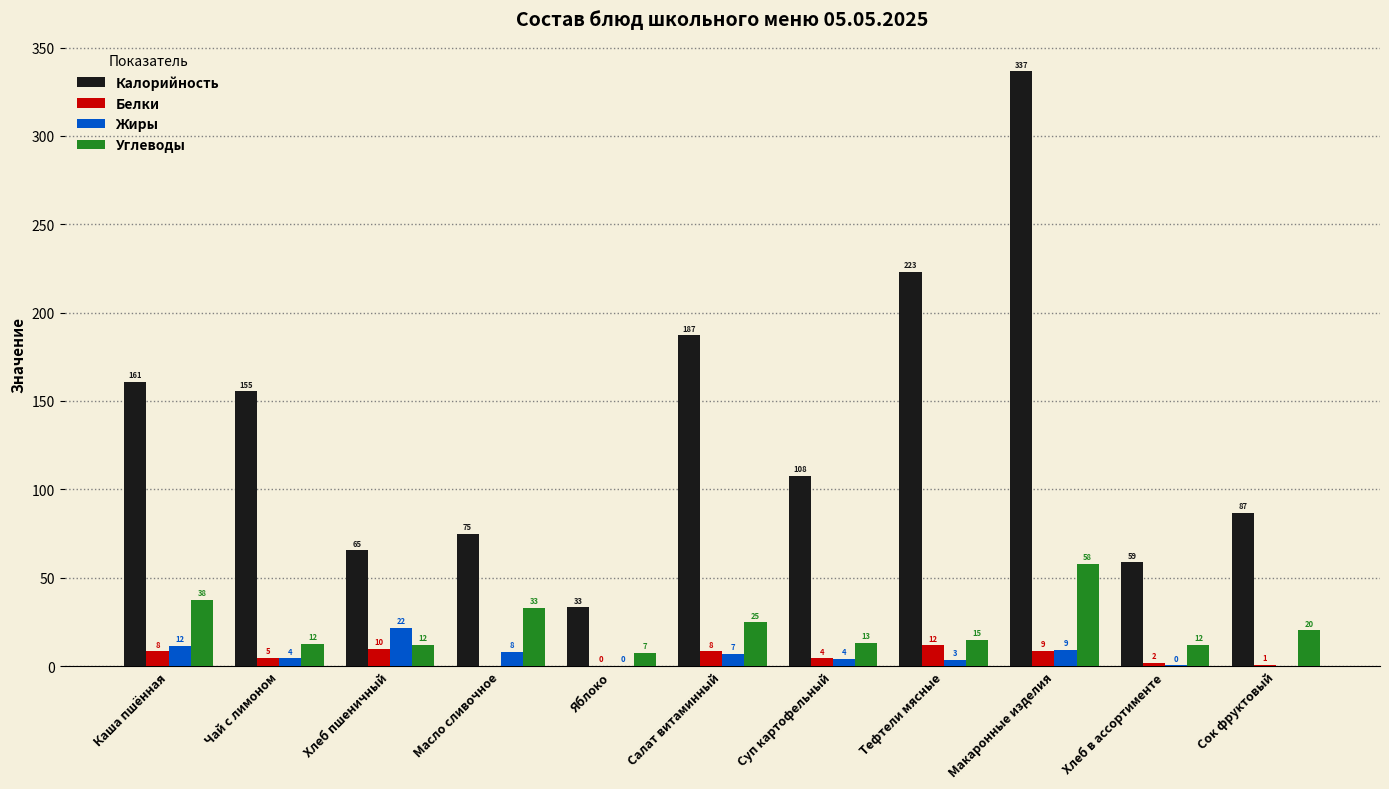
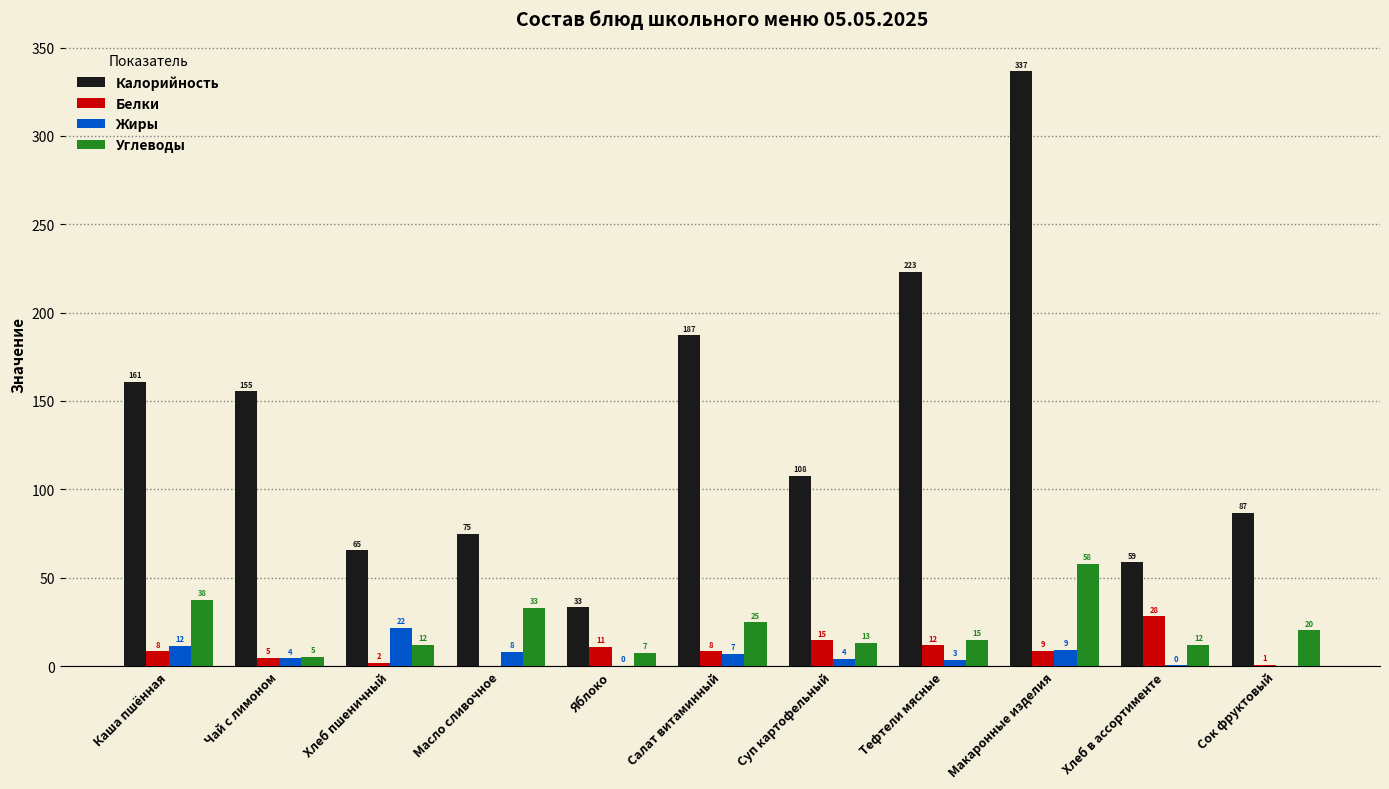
Углеводы, Чай с лимоном: 12 -> 5
Белки, Хлеб пшеничный: 10 -> 2
Белки, Яблоко: 0 -> 11
Белки, Суп картофельный: 4 -> 15
Белки, Хлеб в ассортименте: 2 -> 28
